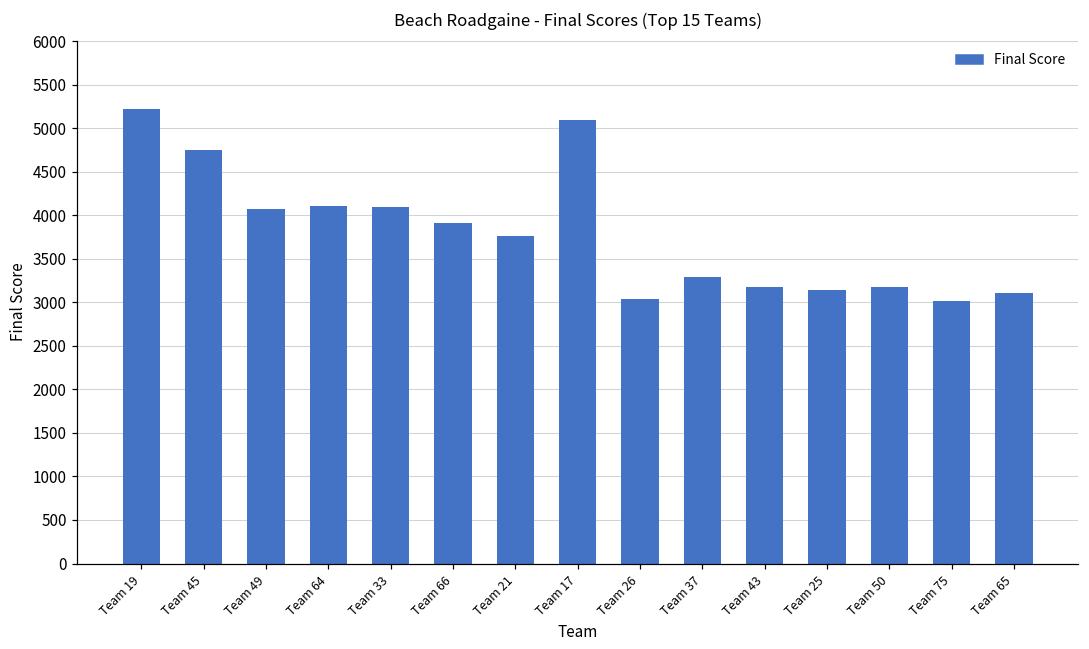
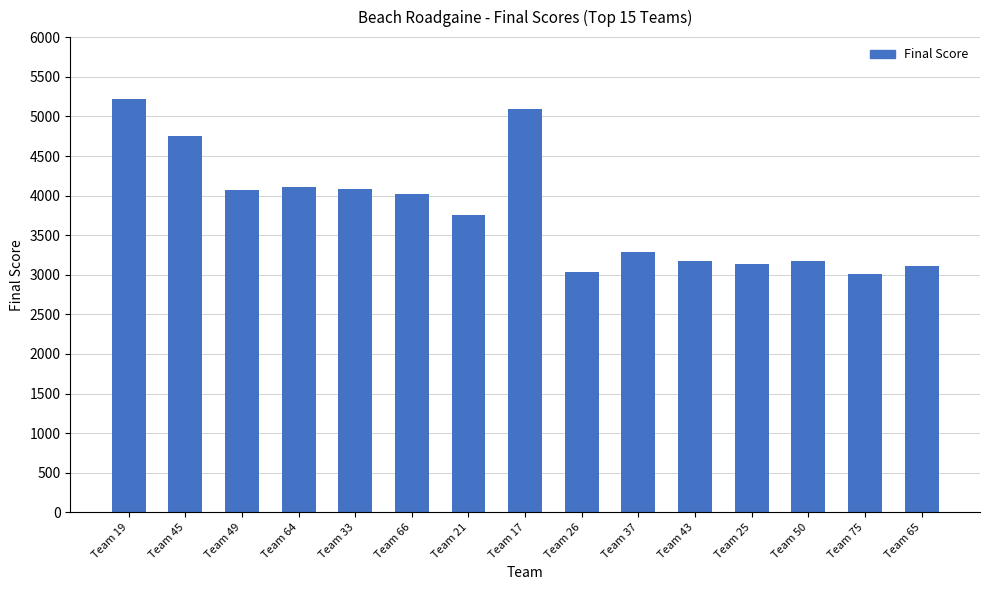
Team 66: 3900 -> 4000
